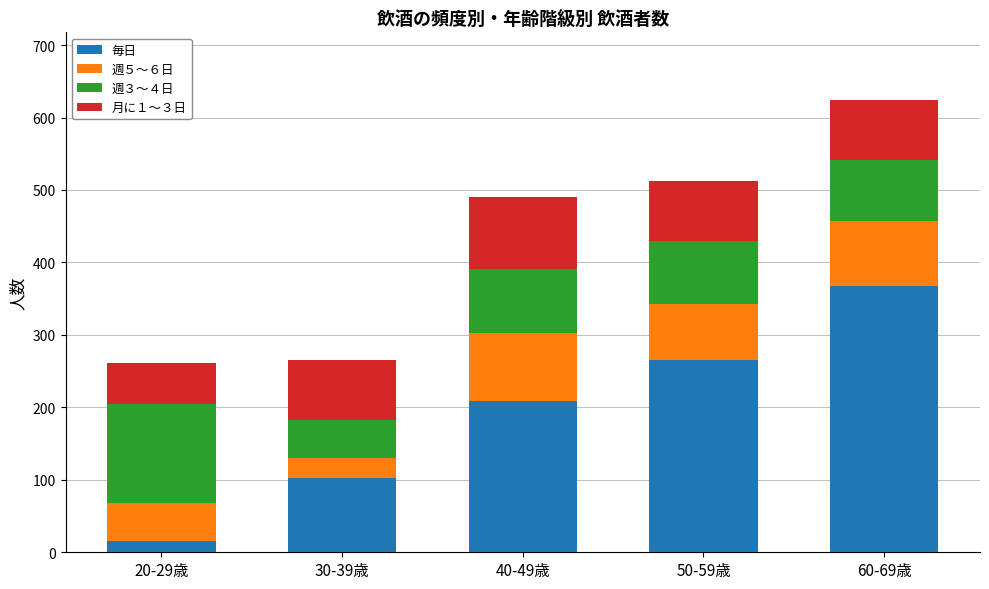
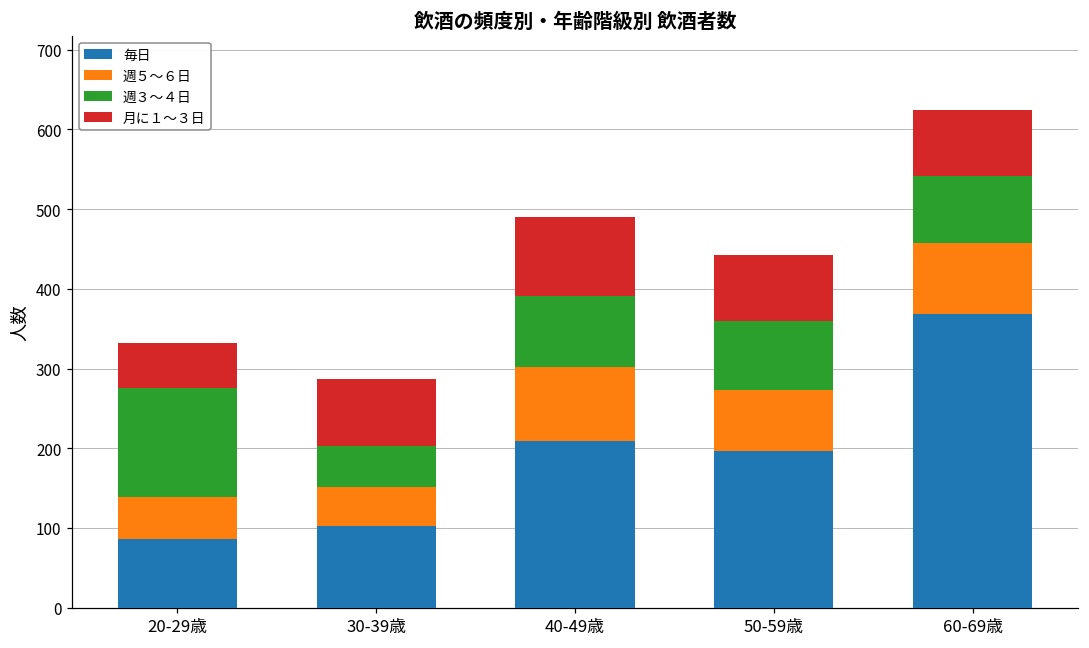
毎日, 20-29歳: 20 -> 90
週５～６日, 30-39歳: 30 -> 50
毎日, 50-59歳: 270 -> 200
